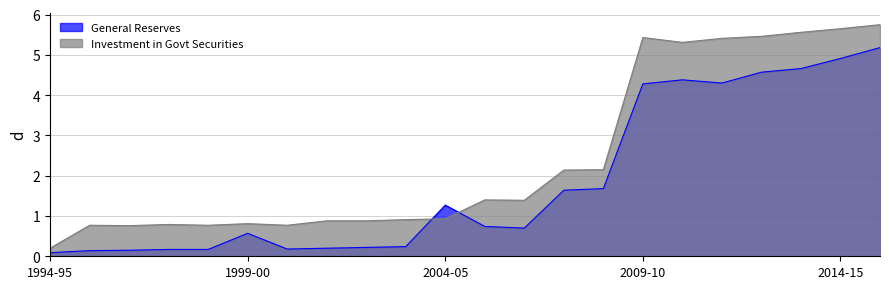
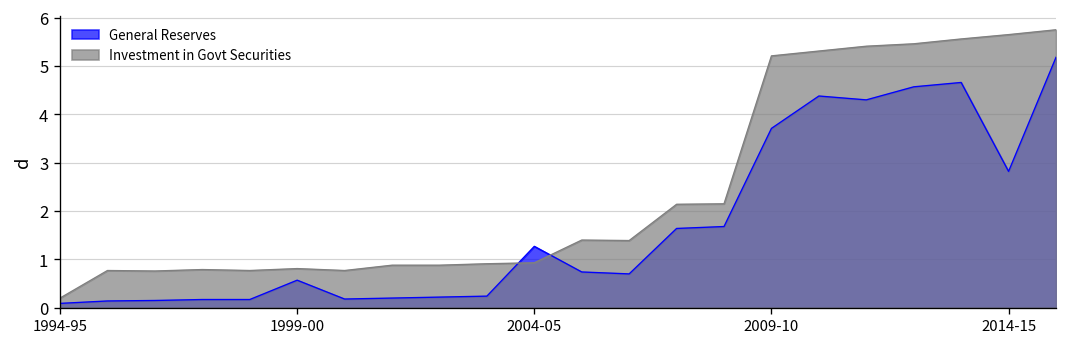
General Reserves, 2009-10: 4.3 -> 3.7
Investment in Govt Securities, 2009-10: 5.4 -> 5.2
General Reserves, 2014-15: 4.9 -> 2.8
